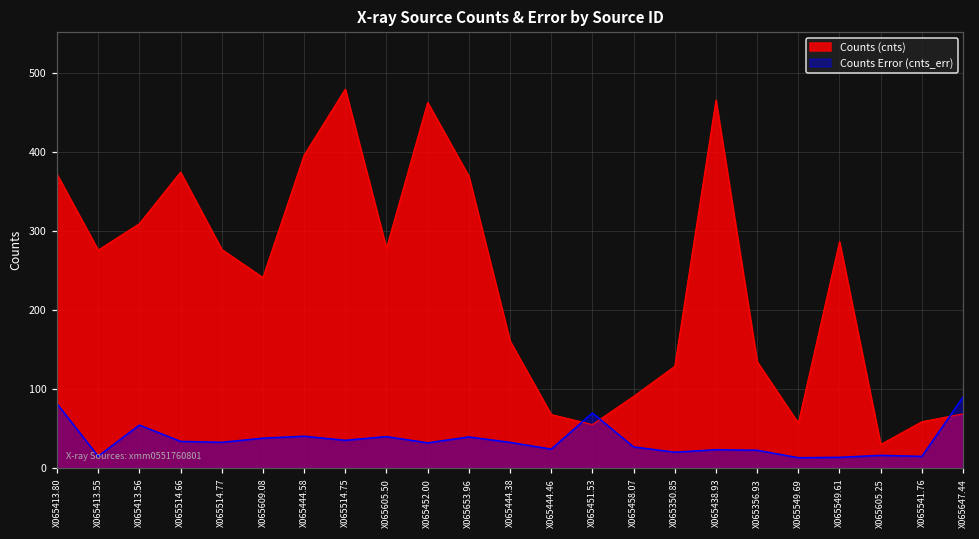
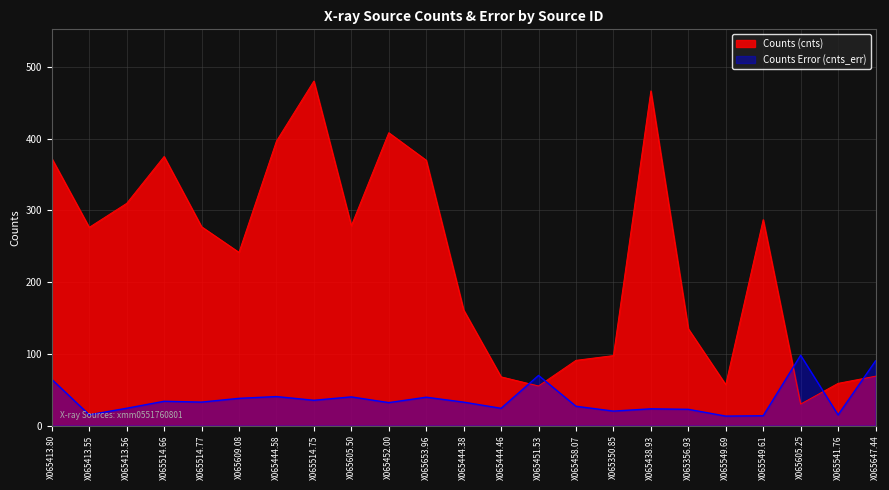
Counts Error (cnts_err), X065413.80: 80 -> 60
Counts Error (cnts_err), X065413.56: 50 -> 20
Counts (cnts), X065452.00: 460 -> 410
Counts (cnts), X065350.85: 130 -> 100
Counts Error (cnts_err), X065605.25: 20 -> 100
